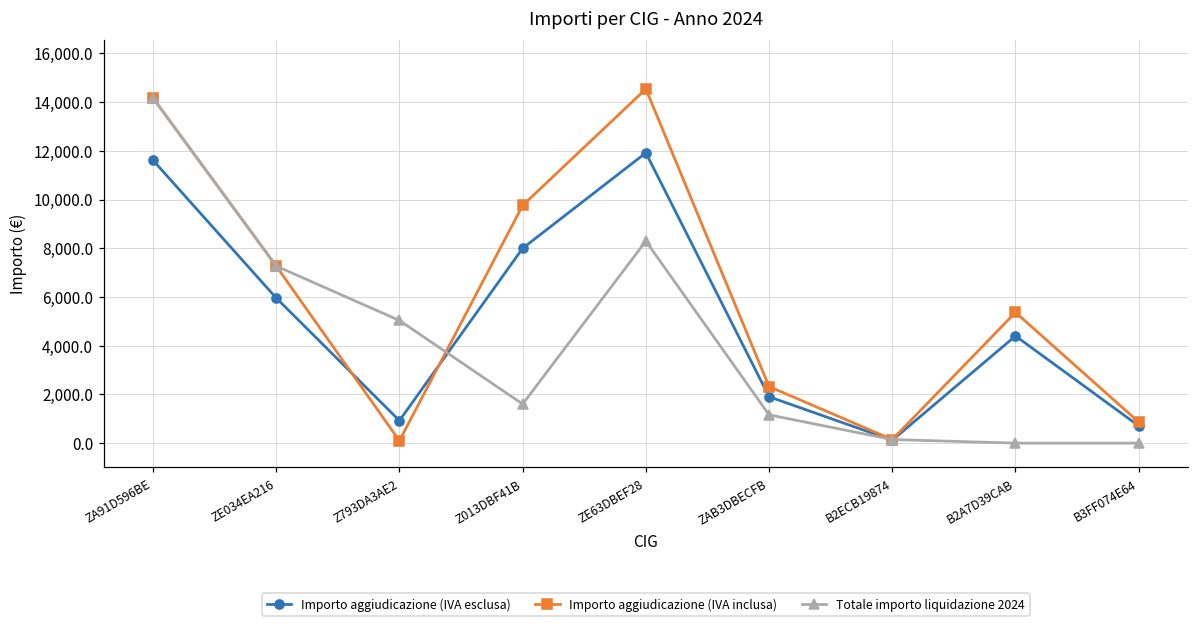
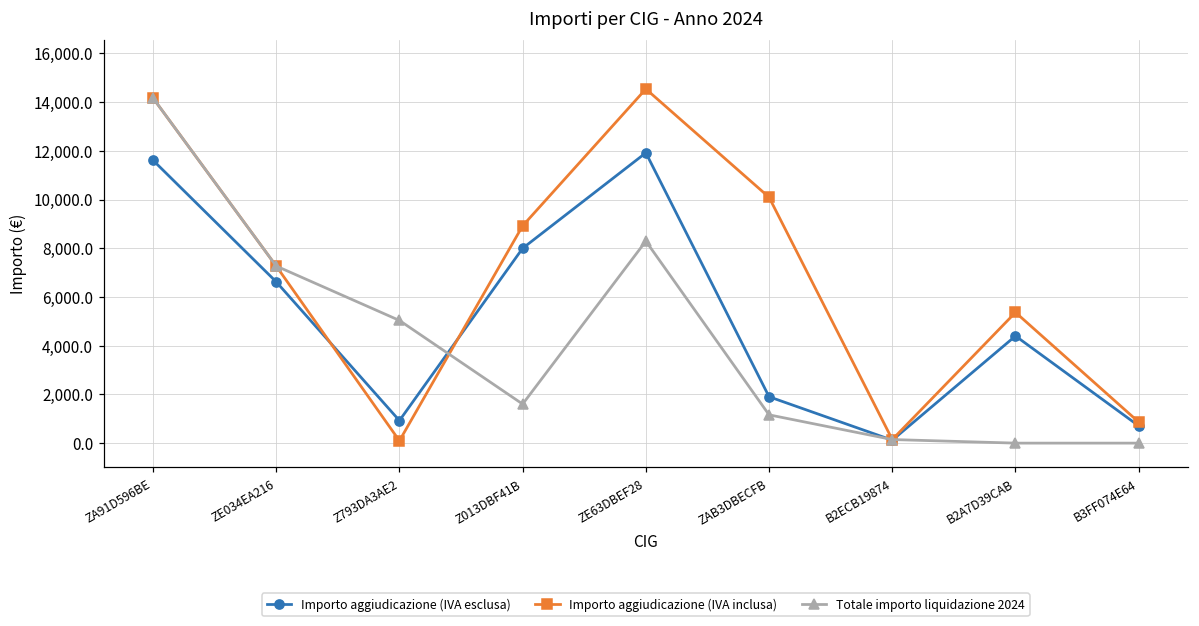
Importo aggiudicazione (IVA esclusa), ZE034EA216: 6,000 -> 6,600
Importo aggiudicazione (IVA inclusa), Z013DBF41B: 9,800 -> 8,900
Importo aggiudicazione (IVA inclusa), ZAB3DBECFB: 2,300 -> 10,100
